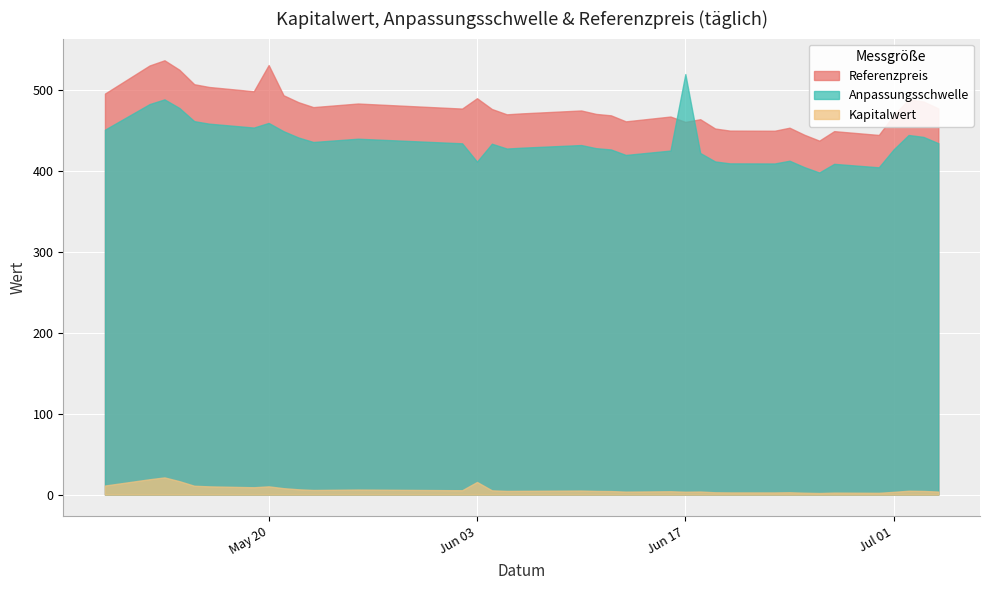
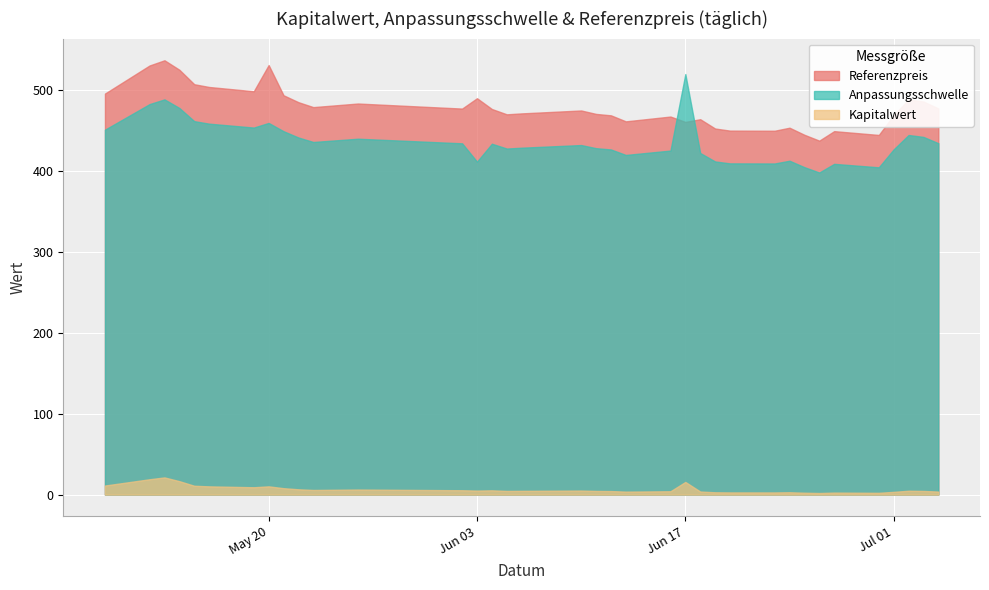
Kapitalwert, Jun 03: 20 -> 0
Kapitalwert, Jun 17: 0 -> 20
